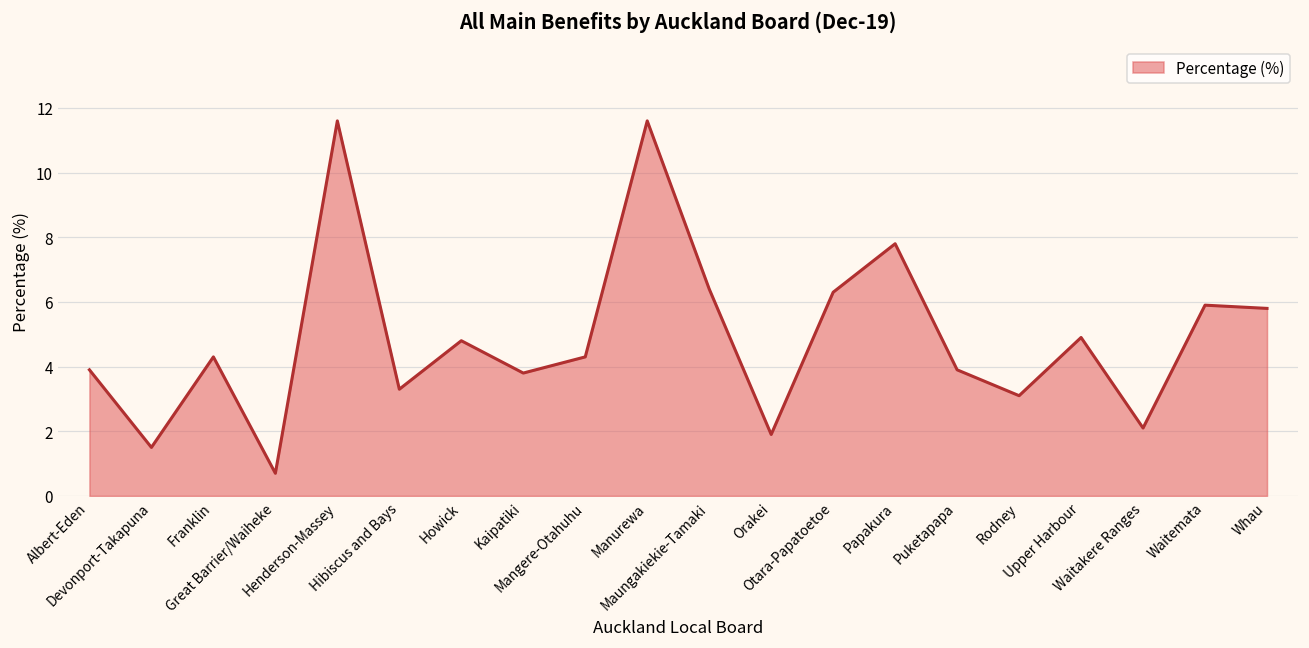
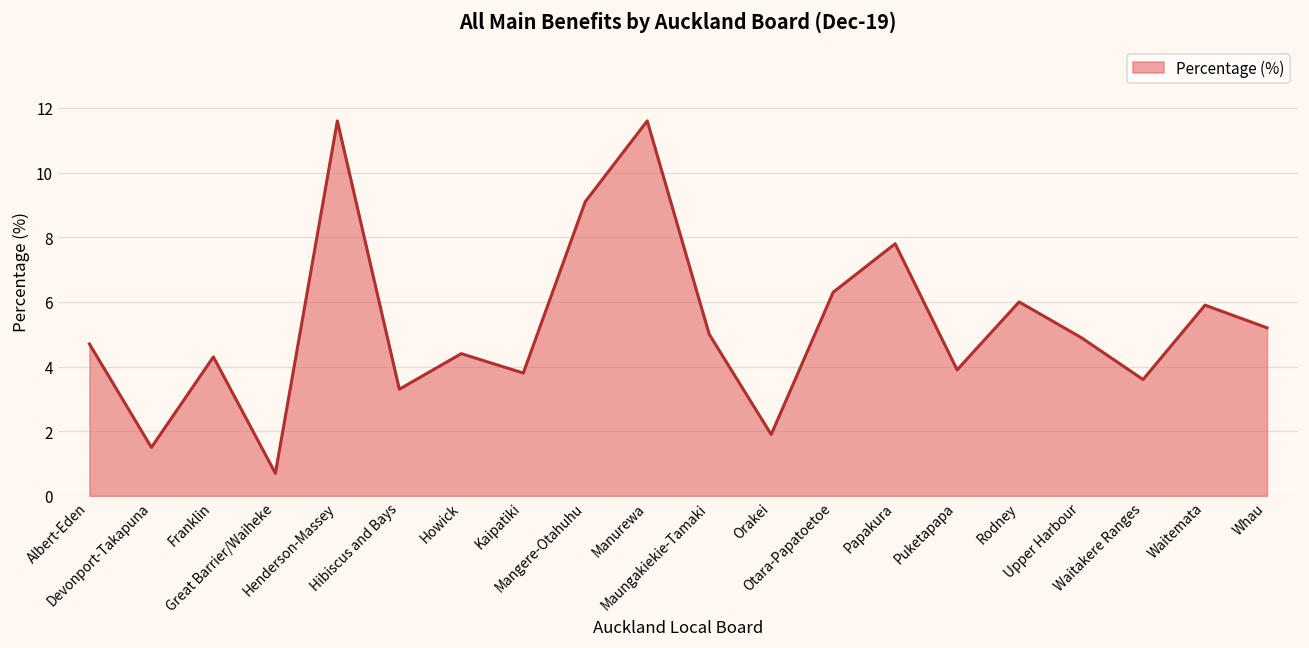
Albert-Eden: 3.9 -> 4.7
Howick: 4.8 -> 4.4
Mangere-Otahuhu: 4.3 -> 9.1
Maungakiekie-Tamaki: 6.4 -> 5.0
Rodney: 3.1 -> 6.0
Waitakere Ranges: 2.1 -> 3.6
Whau: 5.8 -> 5.2
